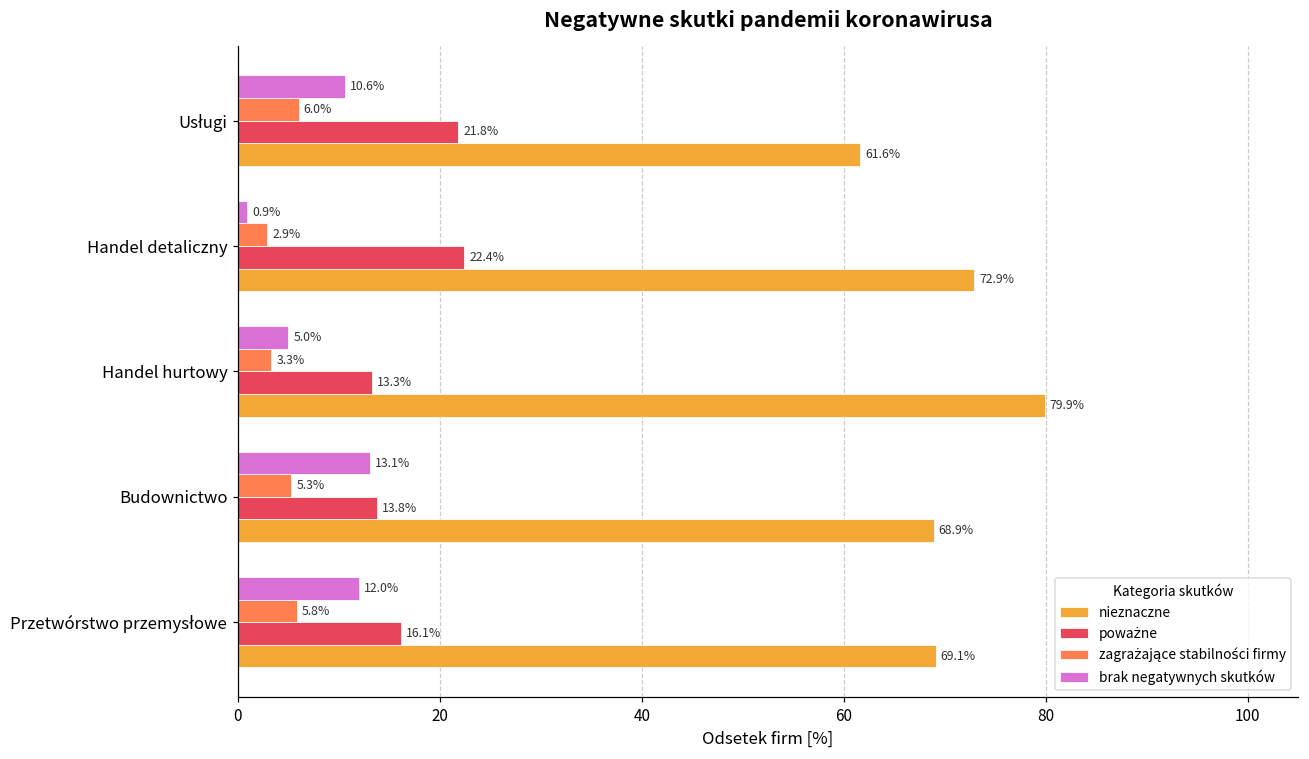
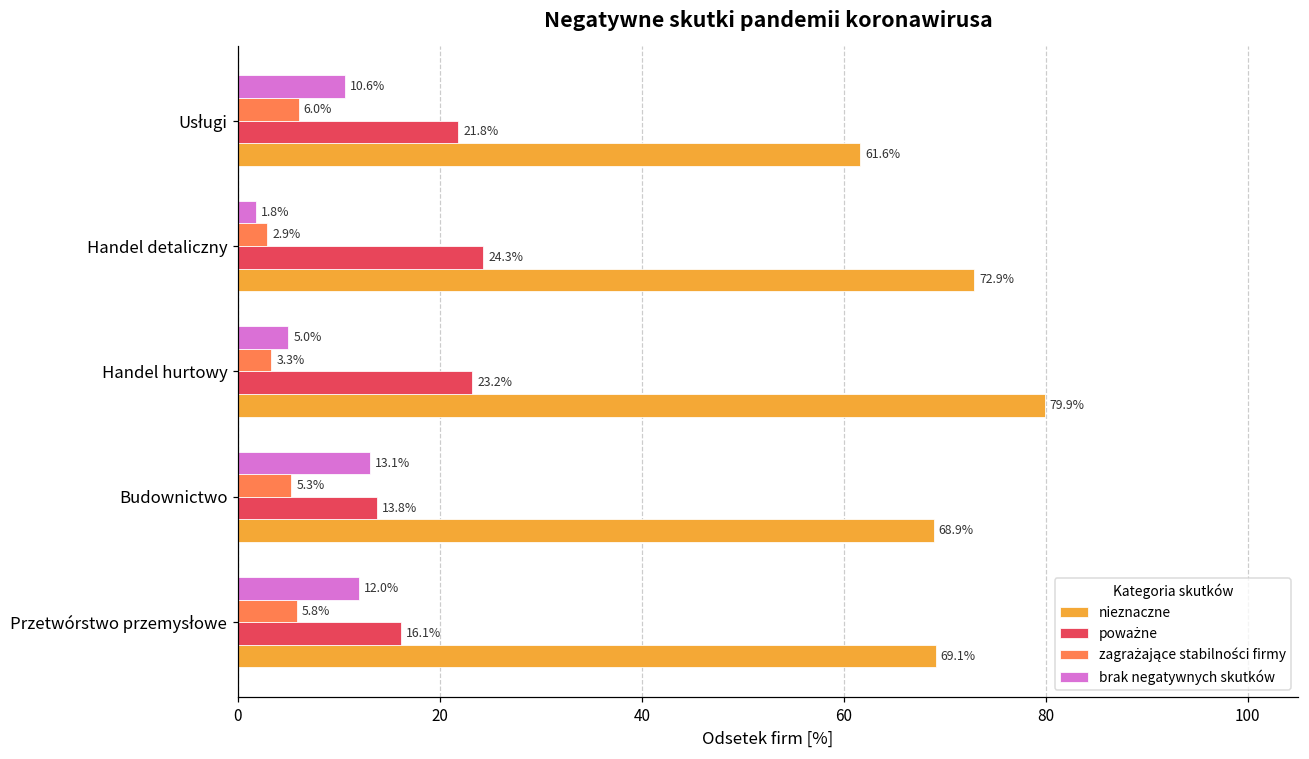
brak negatywnych skutków, Handel detaliczny: 0.9% -> 1.8%
poważne, Handel detaliczny: 22.4% -> 24.3%
poważne, Handel hurtowy: 13.3% -> 23.2%
